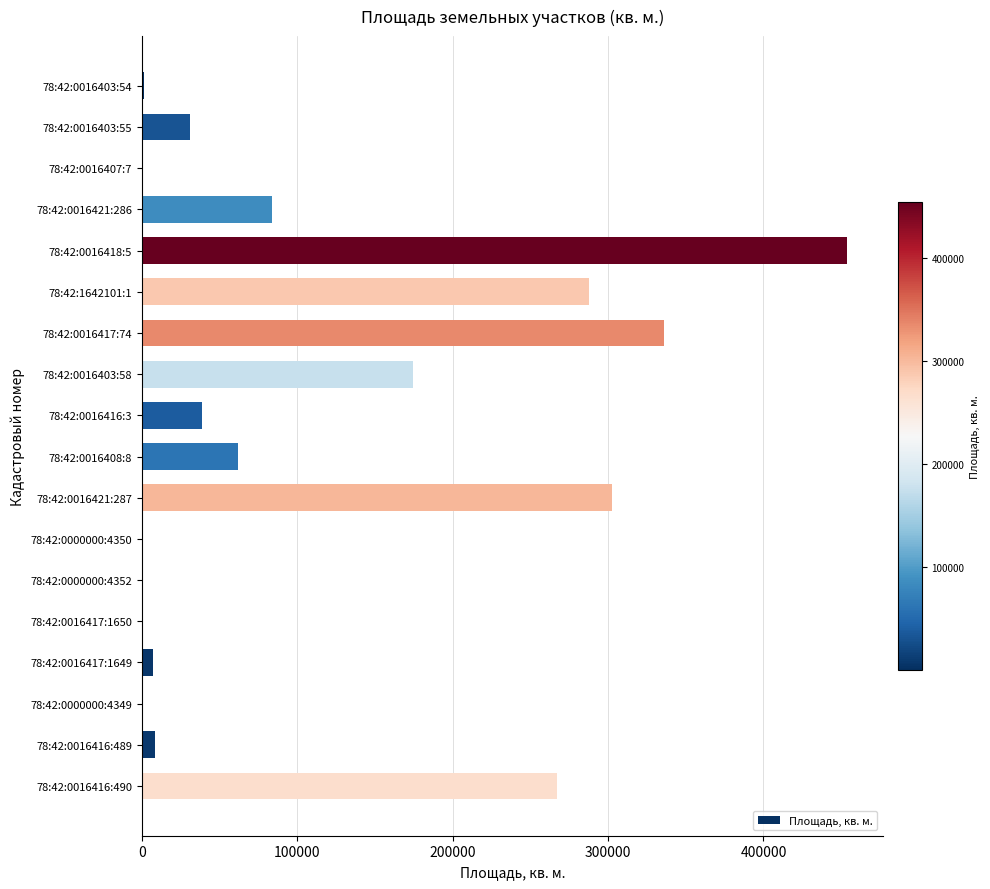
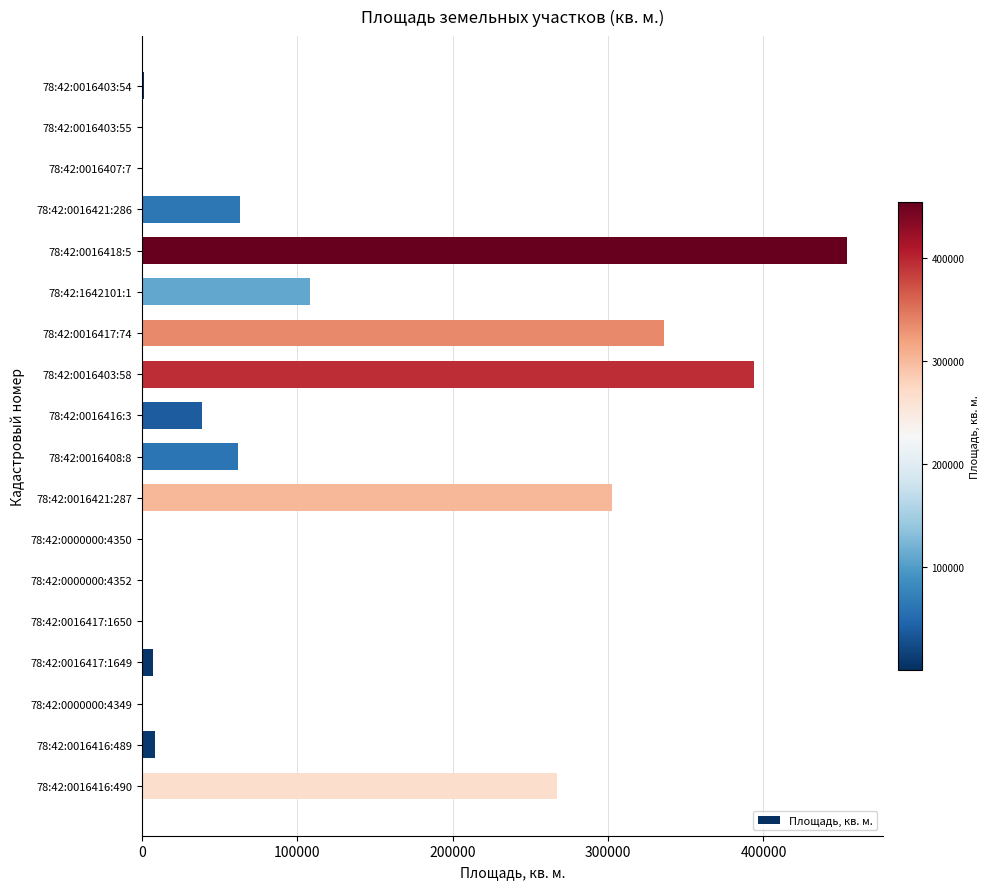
78:42:0016403:55: 31000 -> 0
78:42:0016421:286: 84000 -> 63000
78:42:1642101:1: 288000 -> 108000
78:42:0016403:58: 175000 -> 394000
